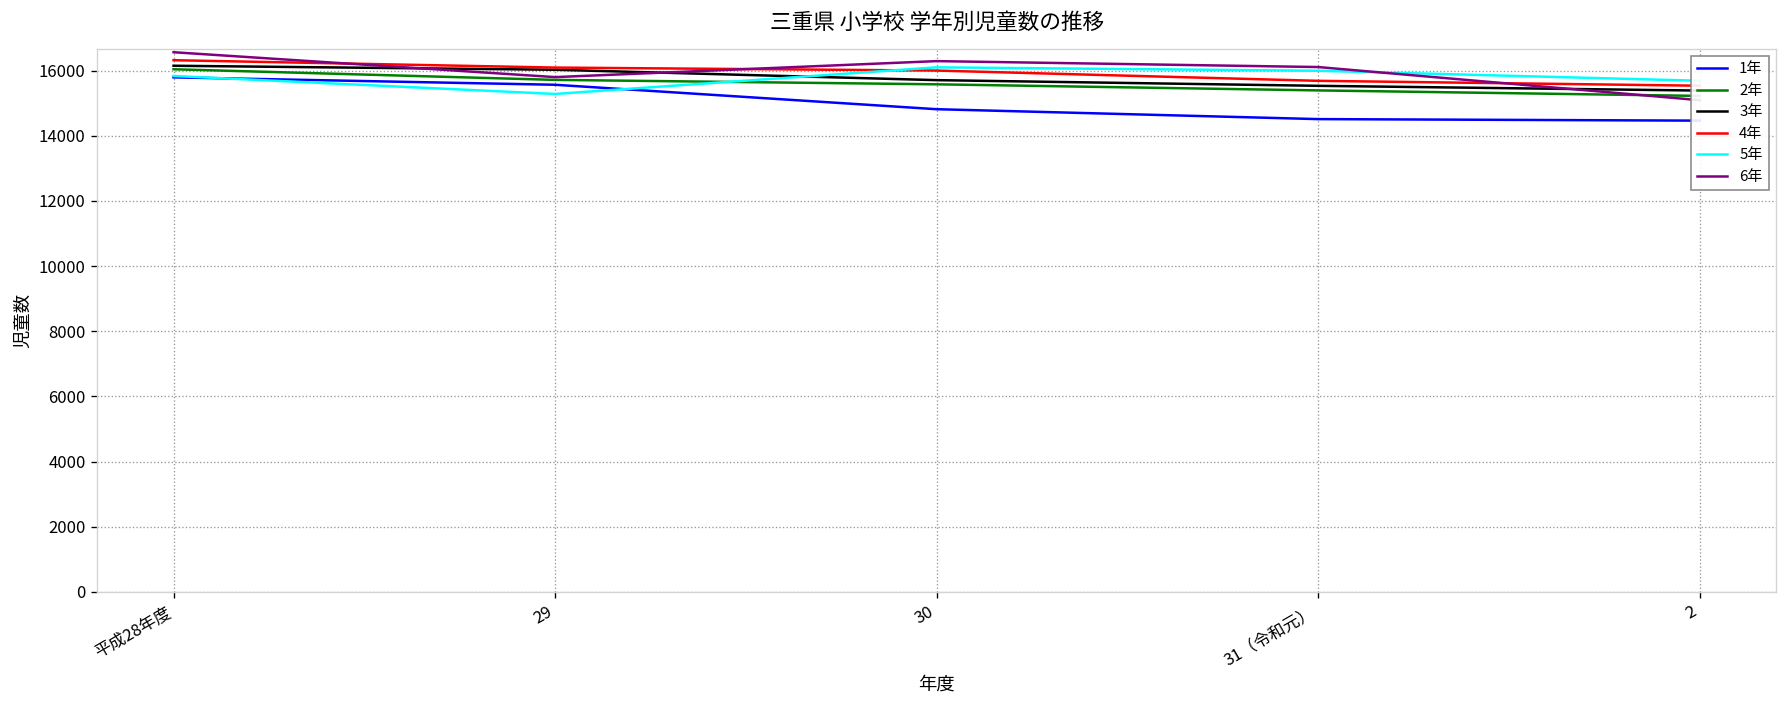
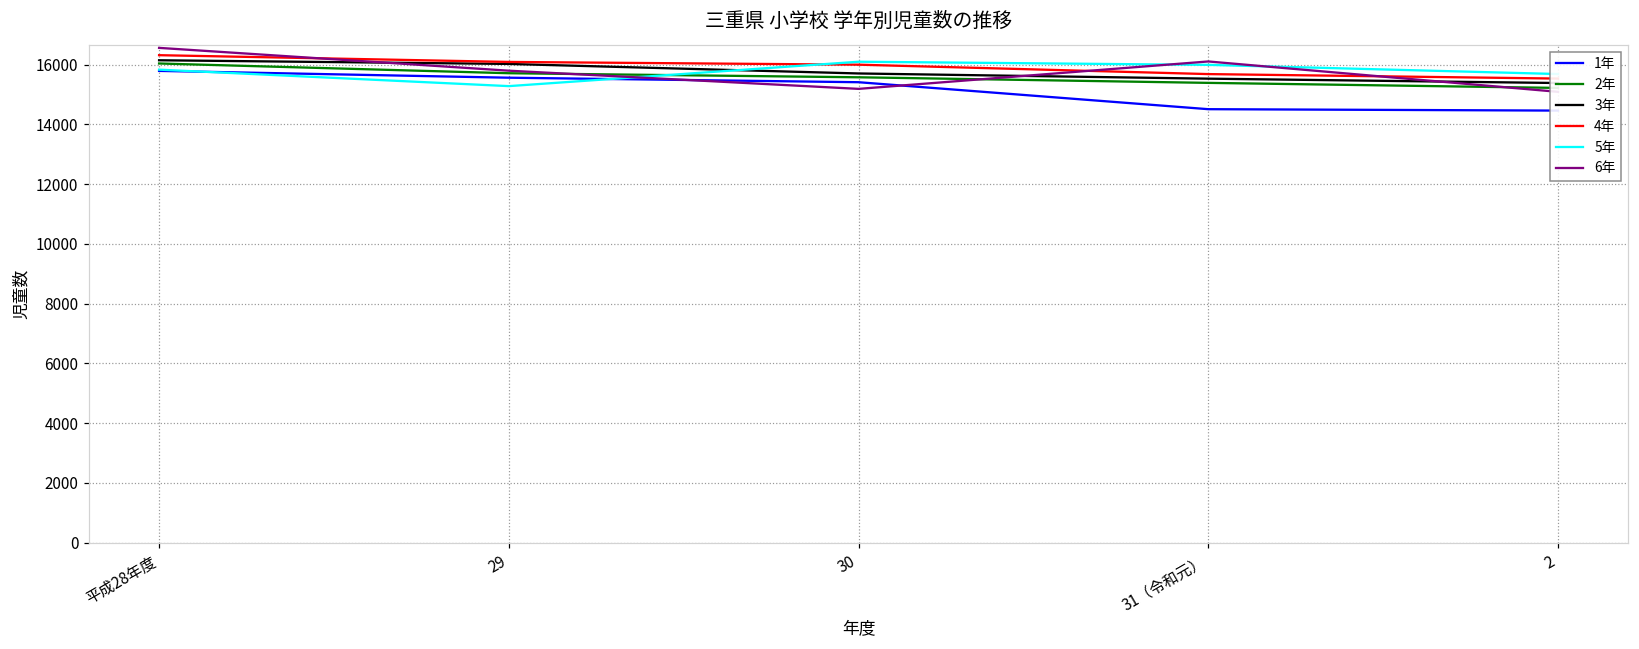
1年, 30: 14800 -> 15400
6年, 30: 16300 -> 15200
